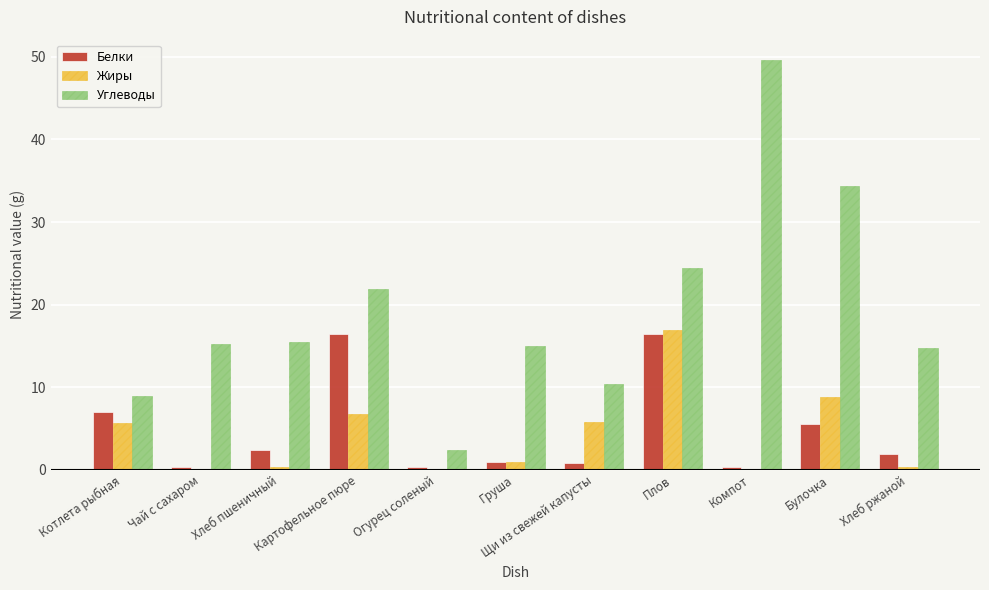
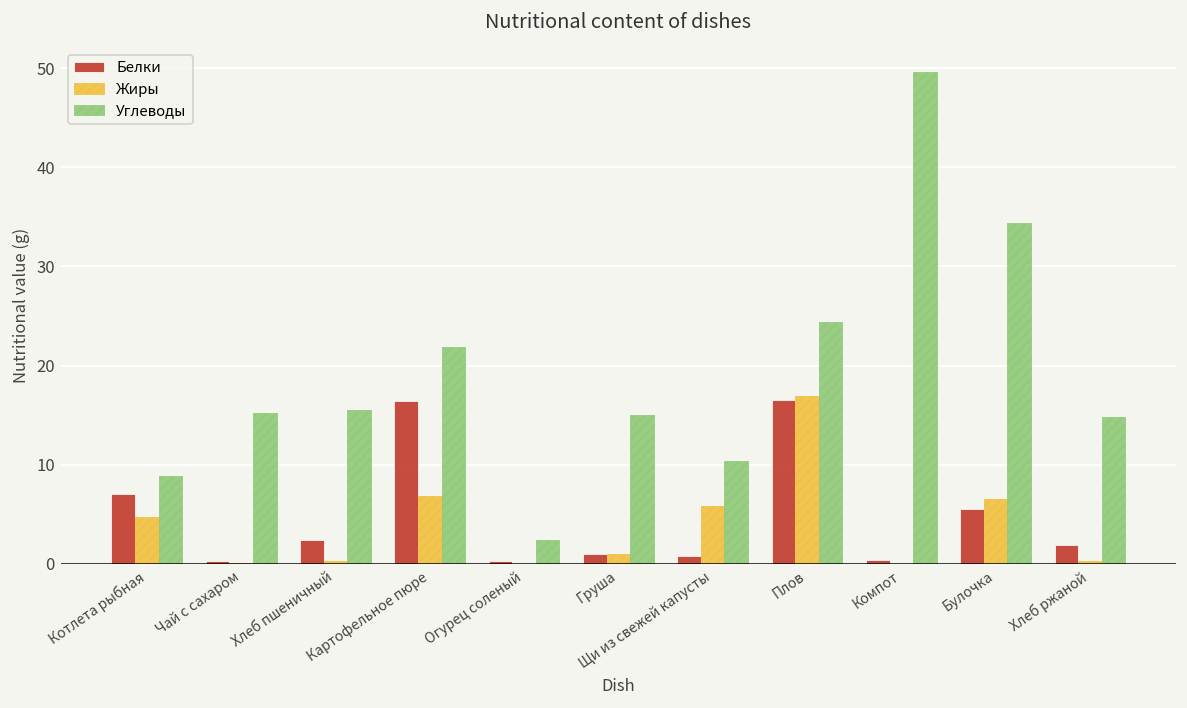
Жиры, Котлета рыбная: 6 -> 5
Жиры, Булочка: 9 -> 7
